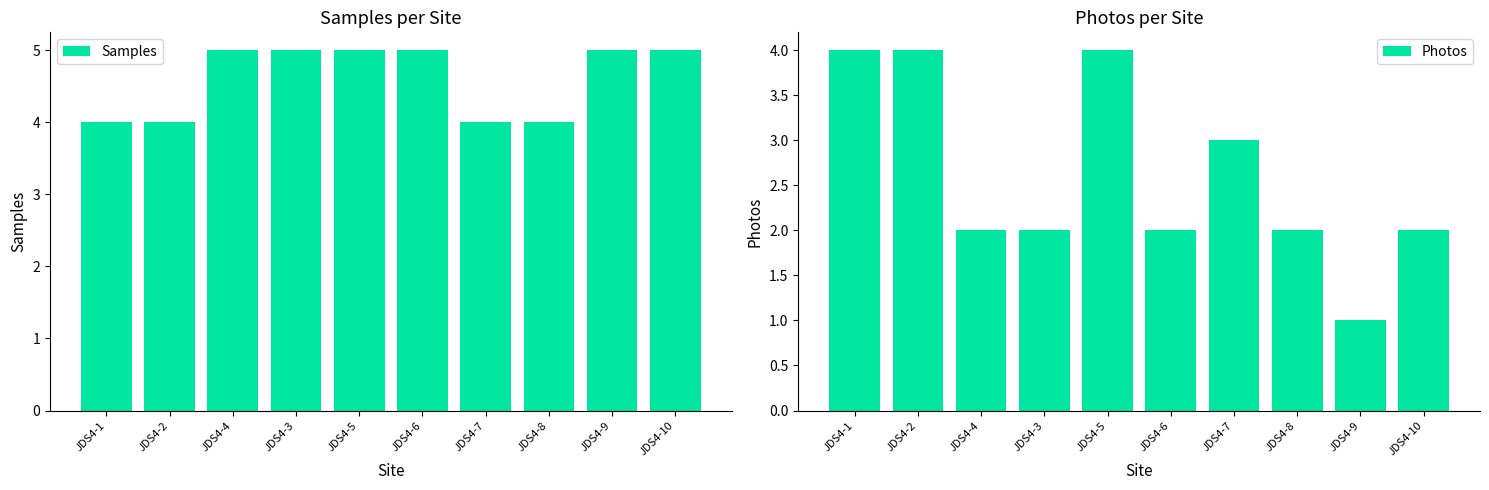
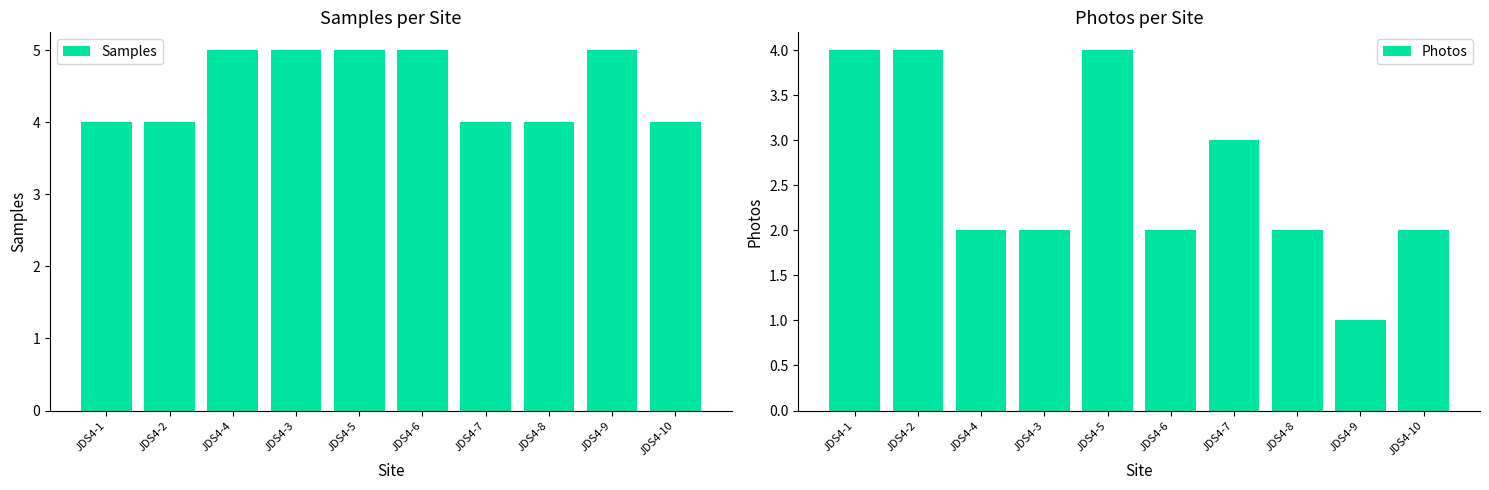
Samples per Site, JDS4-10: 5 -> 4
